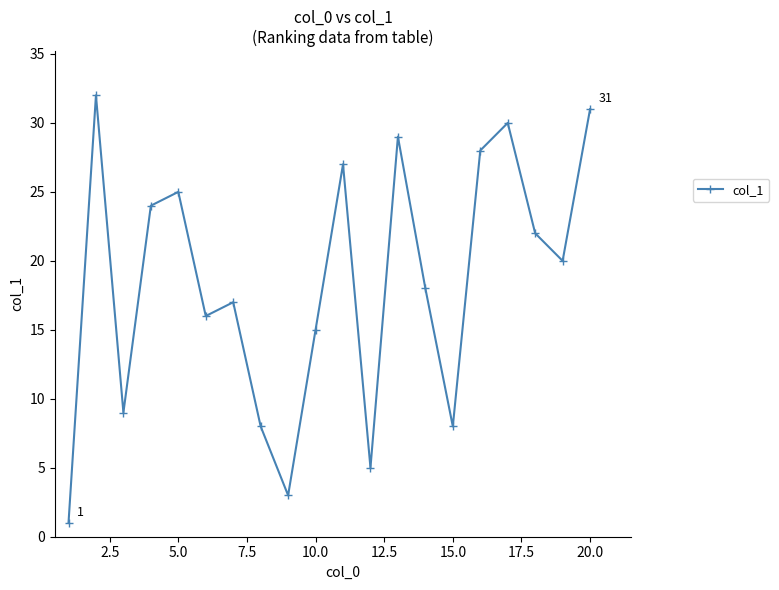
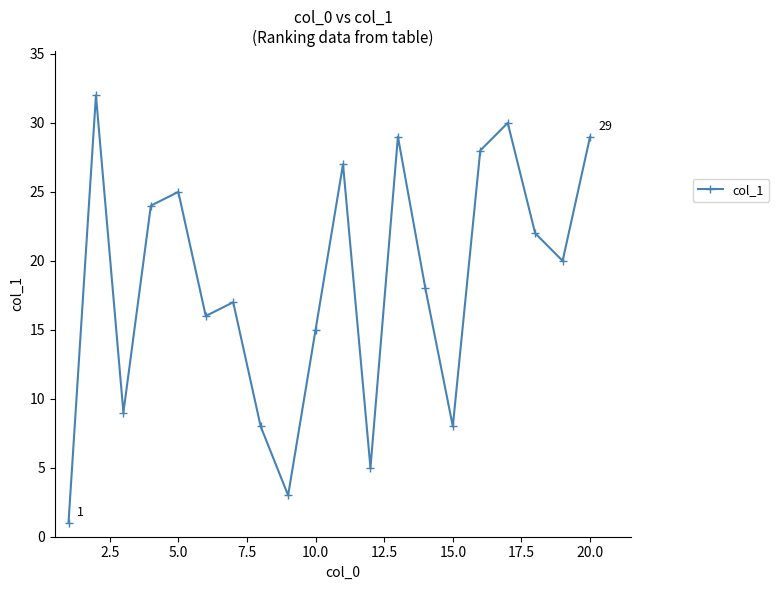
20.0: 31 -> 29
